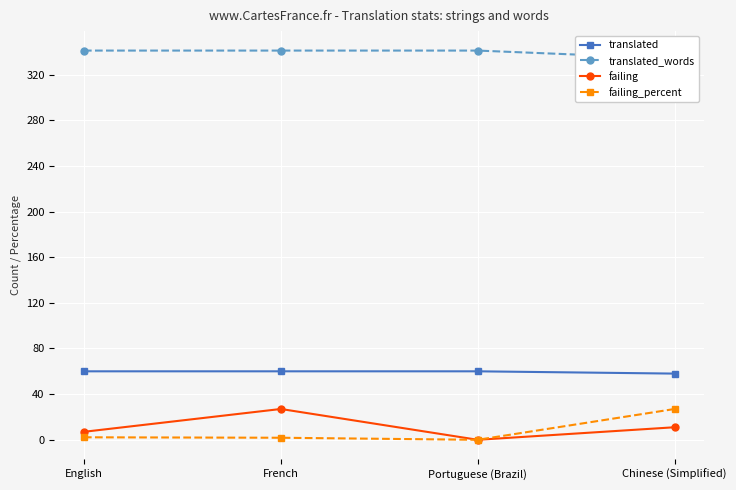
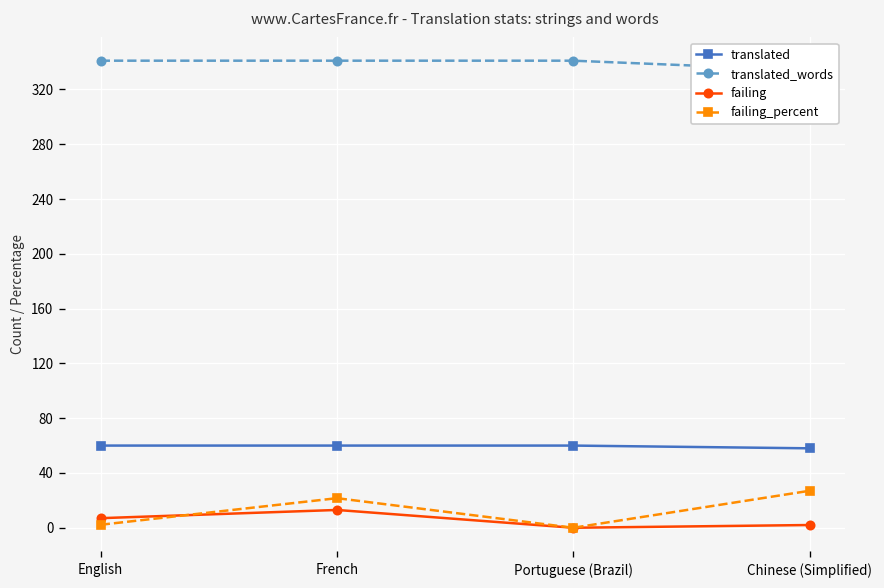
failing, French: 27 -> 13
failing_percent, French: 2 -> 22
failing, Chinese (Simplified): 11 -> 2
